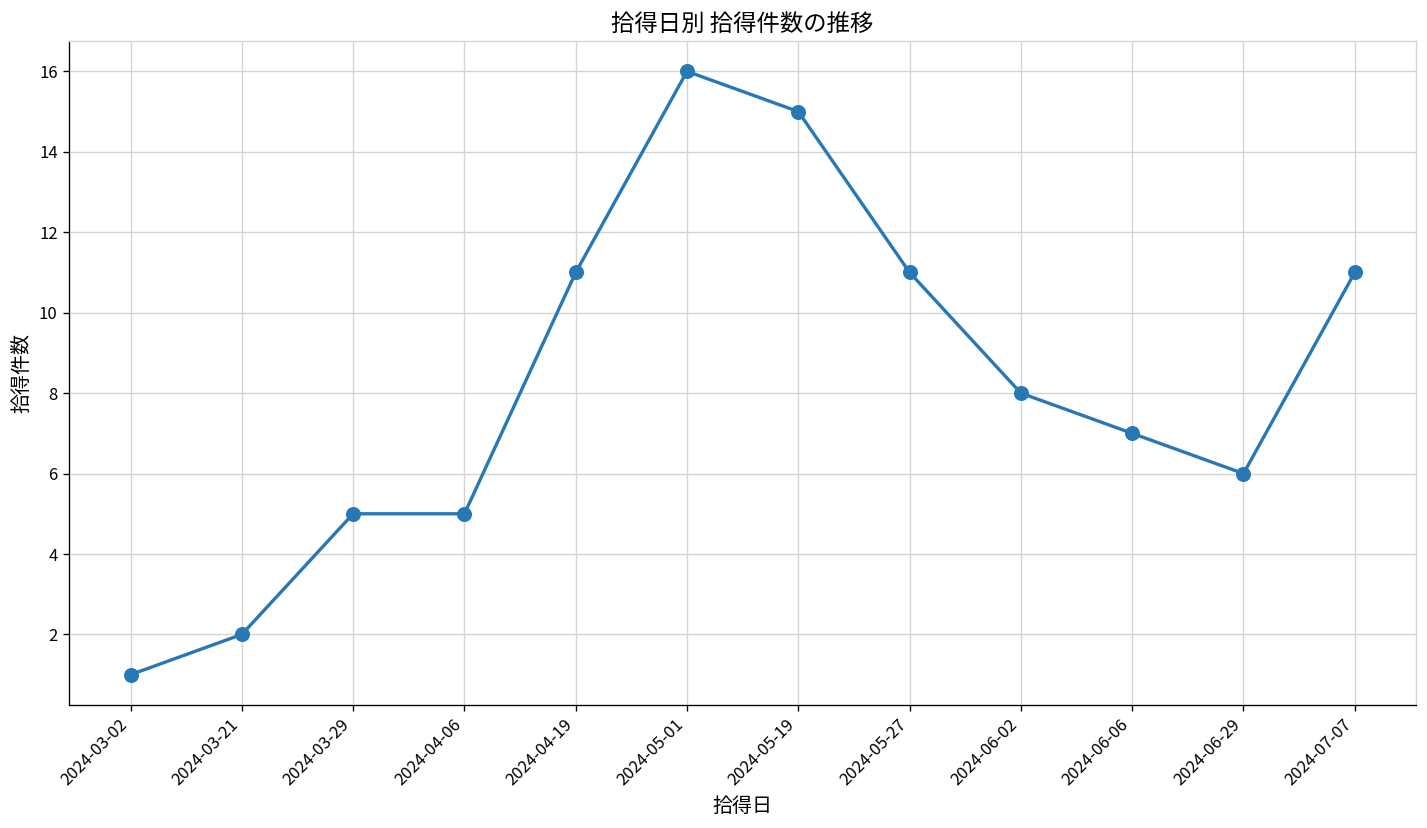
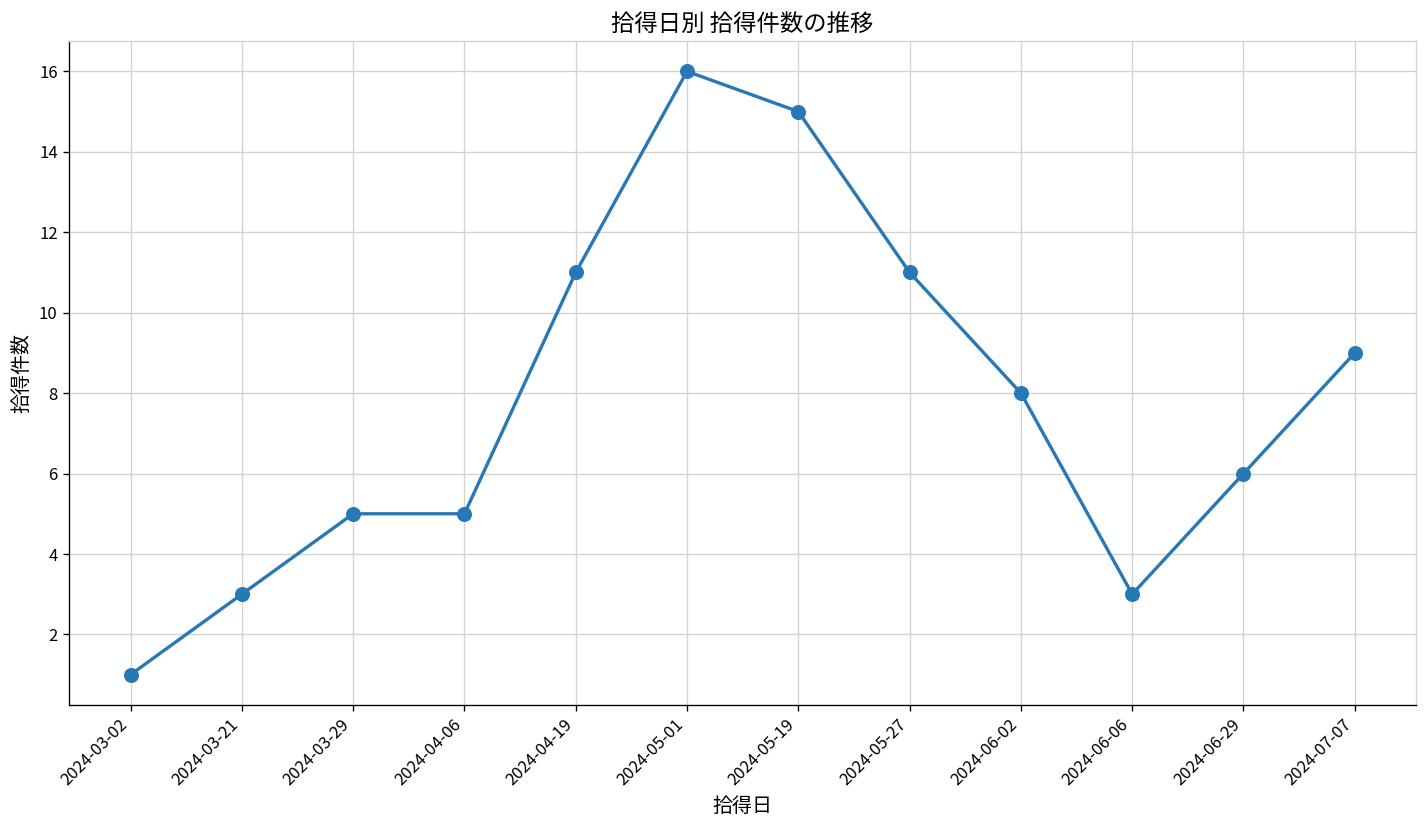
2024-03-21: 2 -> 3
2024-06-06: 7 -> 3
2024-07-07: 11 -> 9
